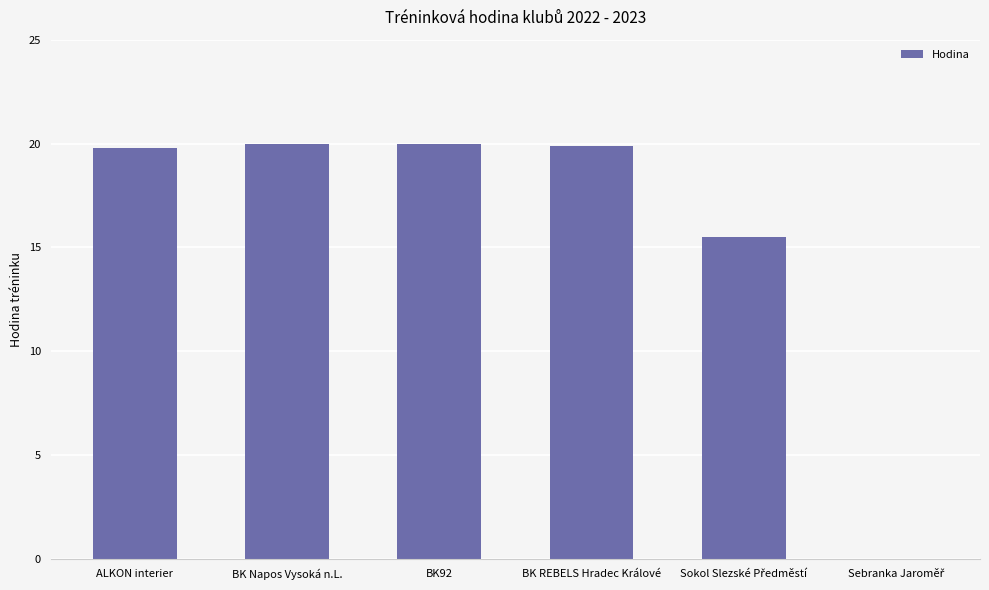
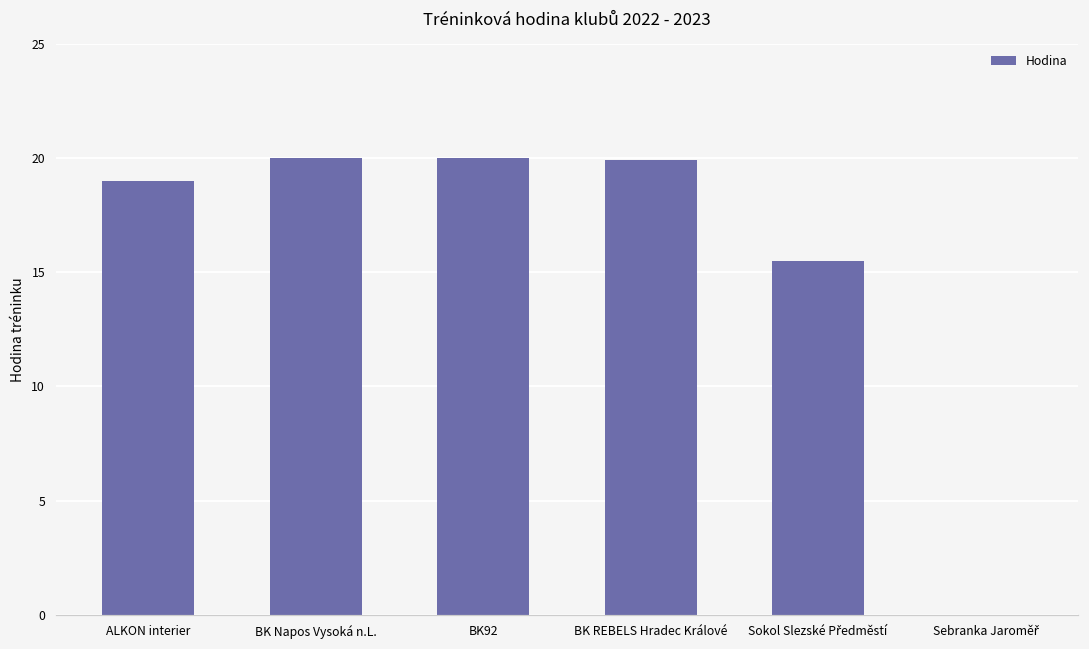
ALKON interier: 19.8 -> 19.0
